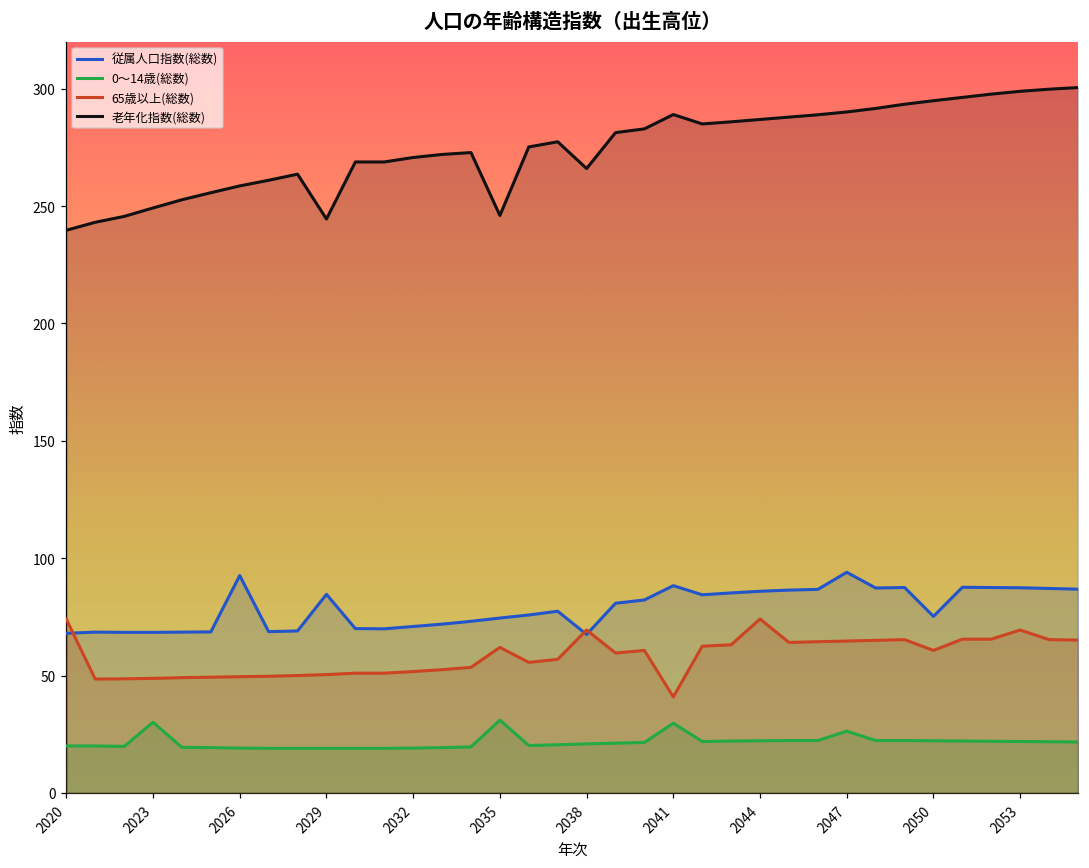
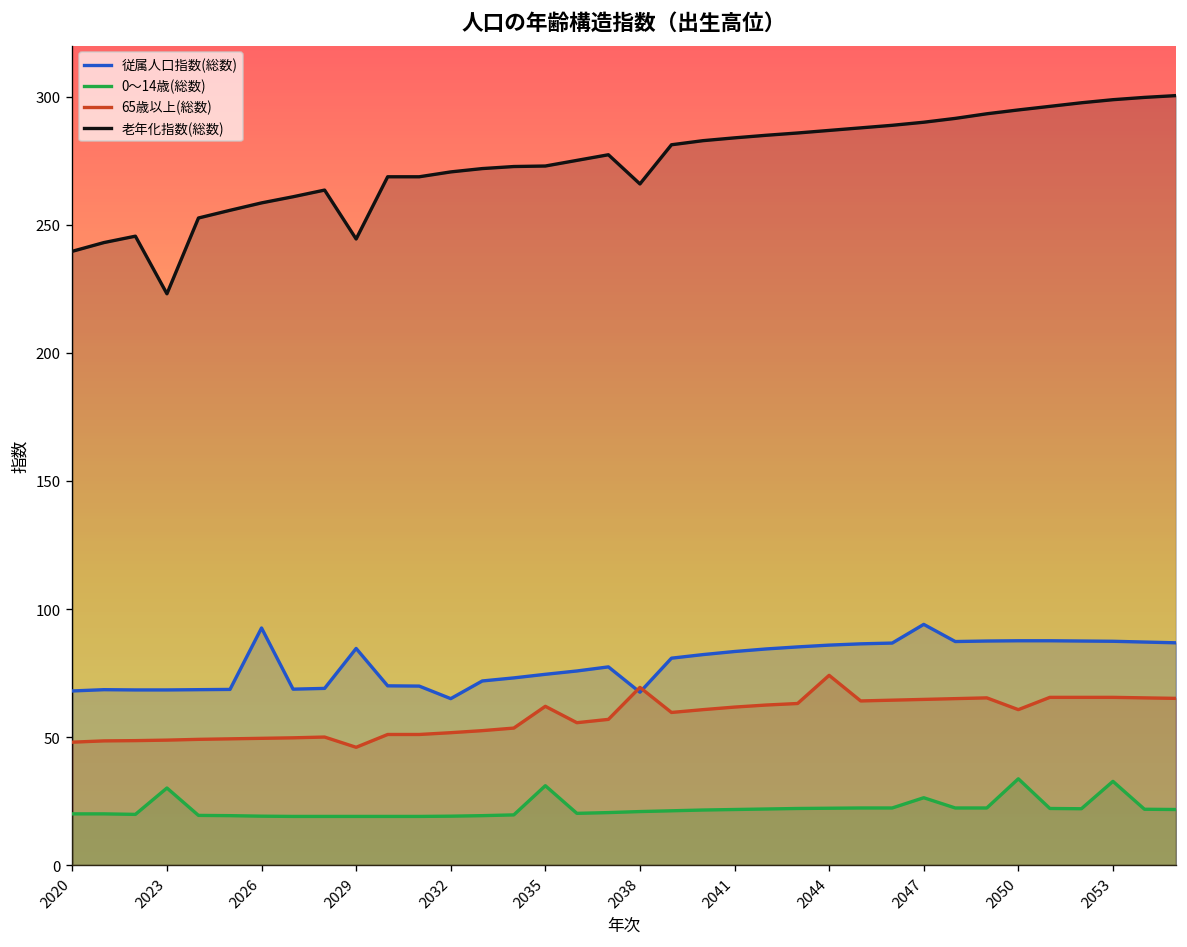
65歳以上(総数), 2020: 74 -> 48
老年化指数(総数), 2023: 249 -> 223
65歳以上(総数), 2029: 50 -> 46
従属人口指数(総数), 2032: 71 -> 65
老年化指数(総数), 2035: 246 -> 273
従属人口指数(総数), 2041: 88 -> 83
0～14歳(総数), 2041: 30 -> 22
65歳以上(総数), 2041: 41 -> 62
老年化指数(総数), 2041: 289 -> 284
従属人口指数(総数), 2050: 75 -> 88
0～14歳(総数), 2050: 22 -> 34
0～14歳(総数), 2053: 22 -> 33
65歳以上(総数), 2053: 69 -> 66
